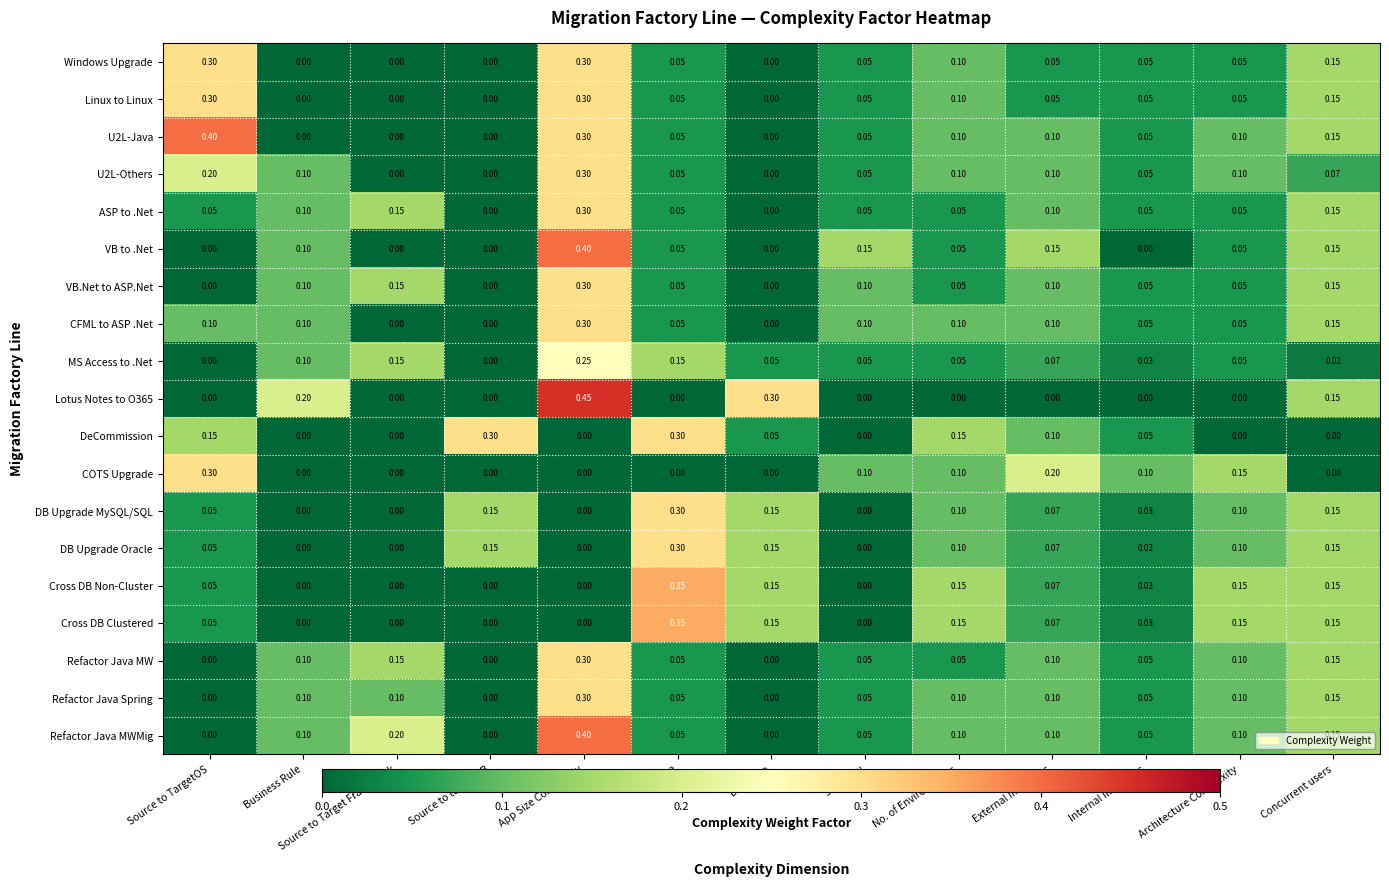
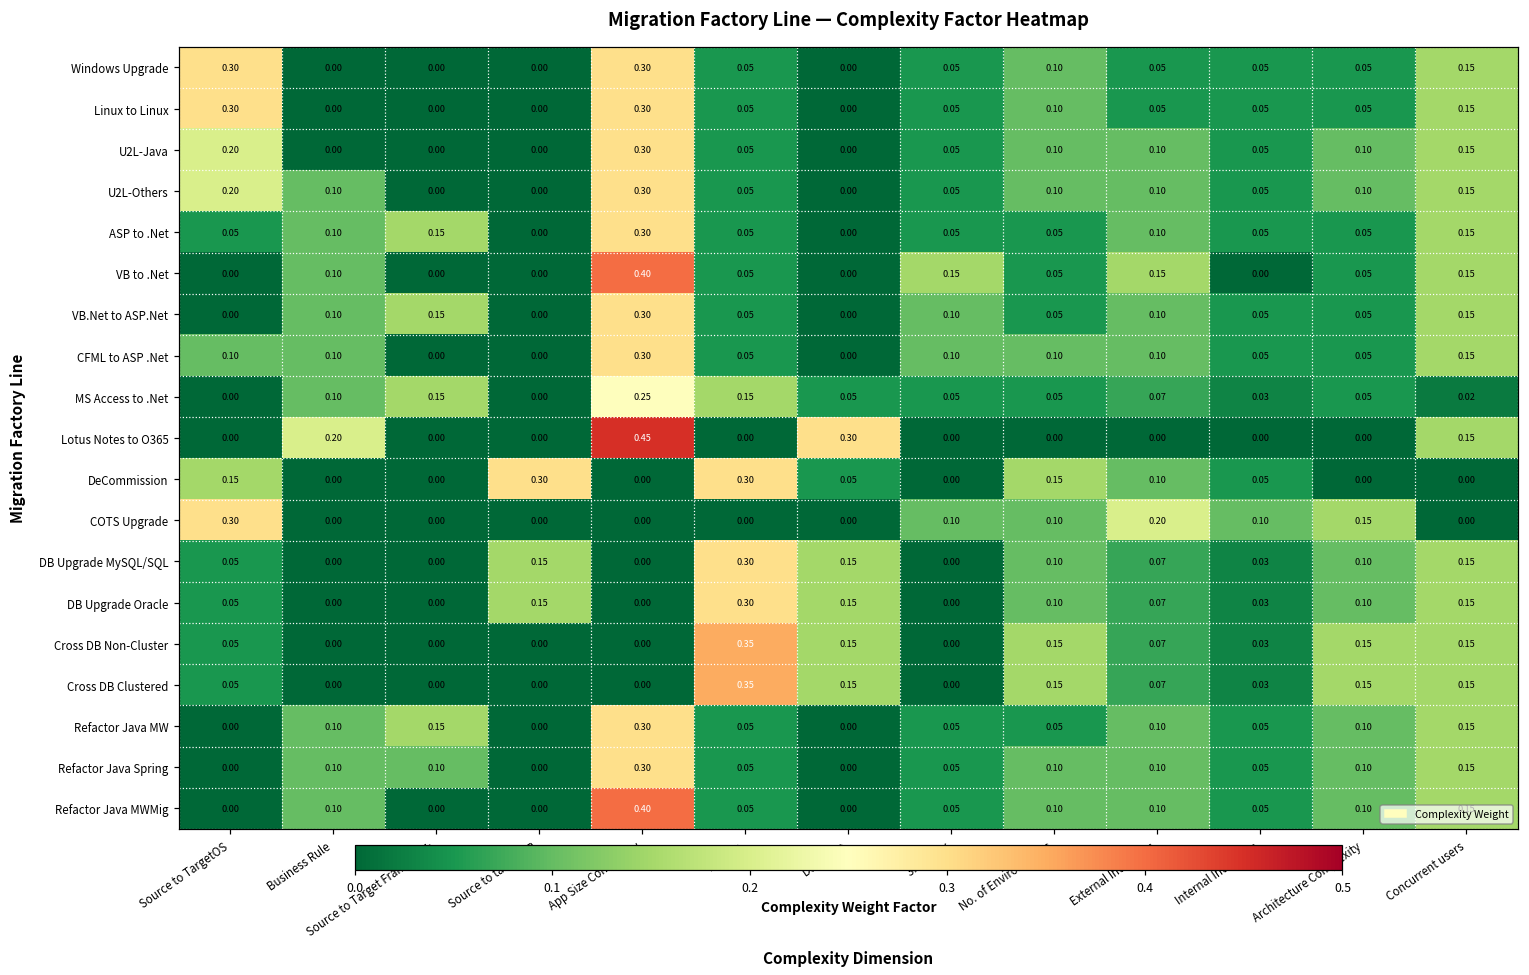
U2L-Java, Source to TargetOS: 0.40 -> 0.20
U2L-Others, Concurrent users: 0.07 -> 0.15
Refactor Java MWMig, Source to Target Framework: 0.20 -> 0.00
